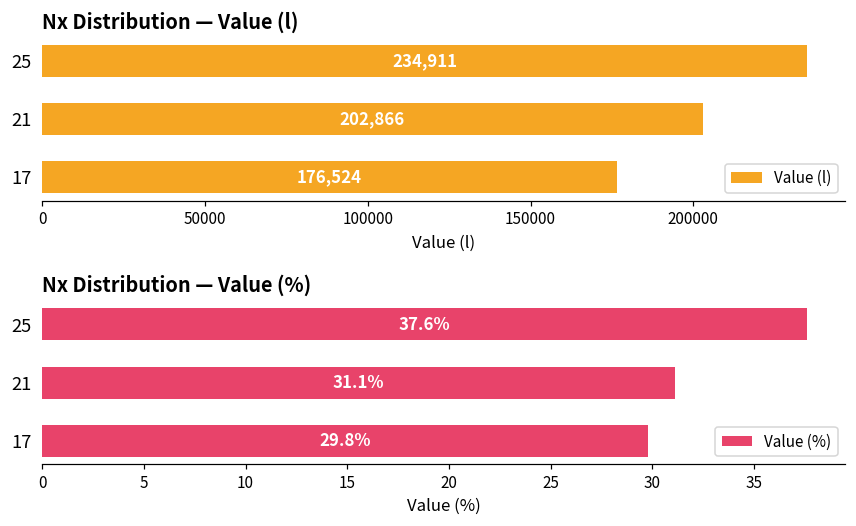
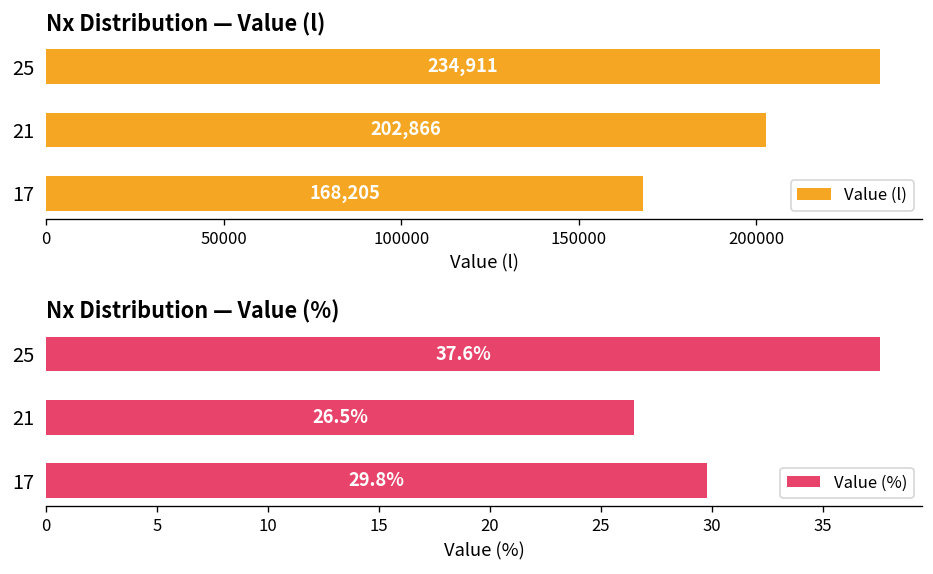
Nx Distribution — Value (l), 17: 176,524 -> 168,205
Nx Distribution — Value (%), 21: 31.1% -> 26.5%
